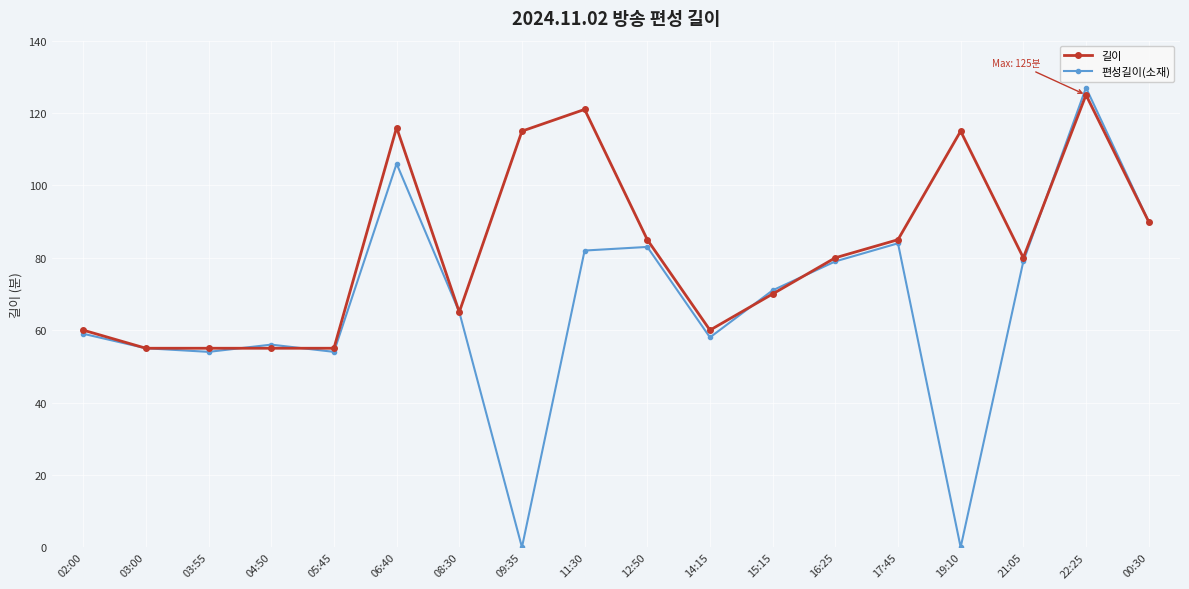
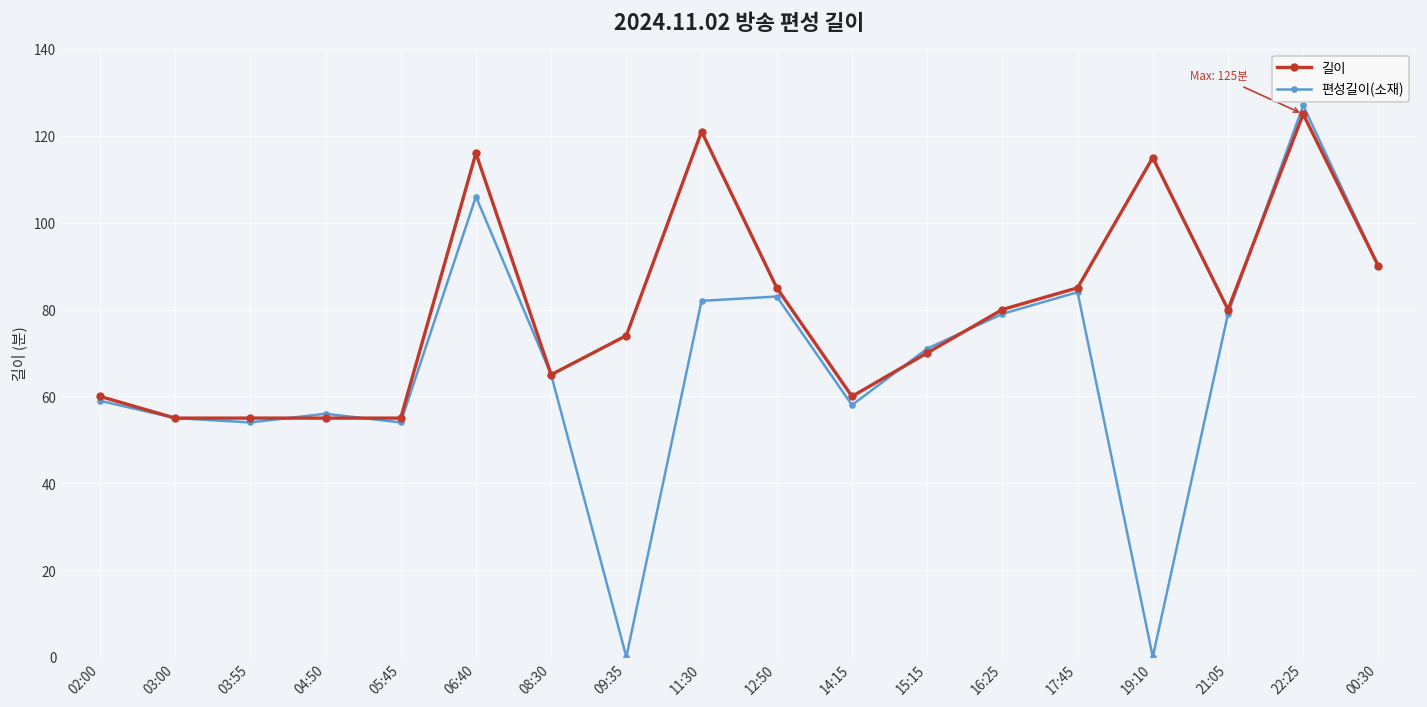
길이, 09:35: 115 -> 74
